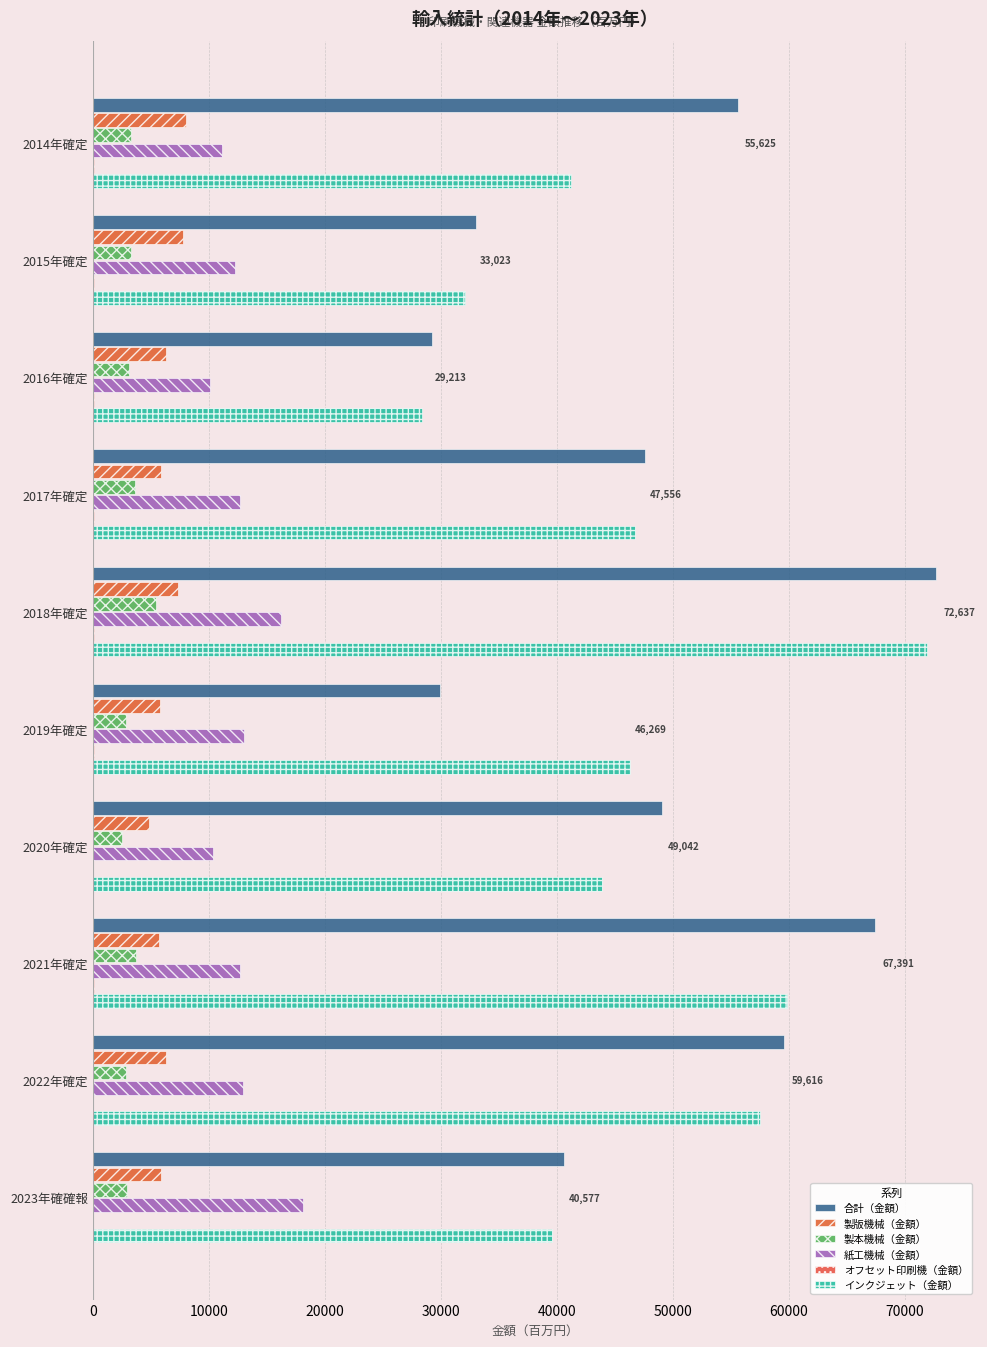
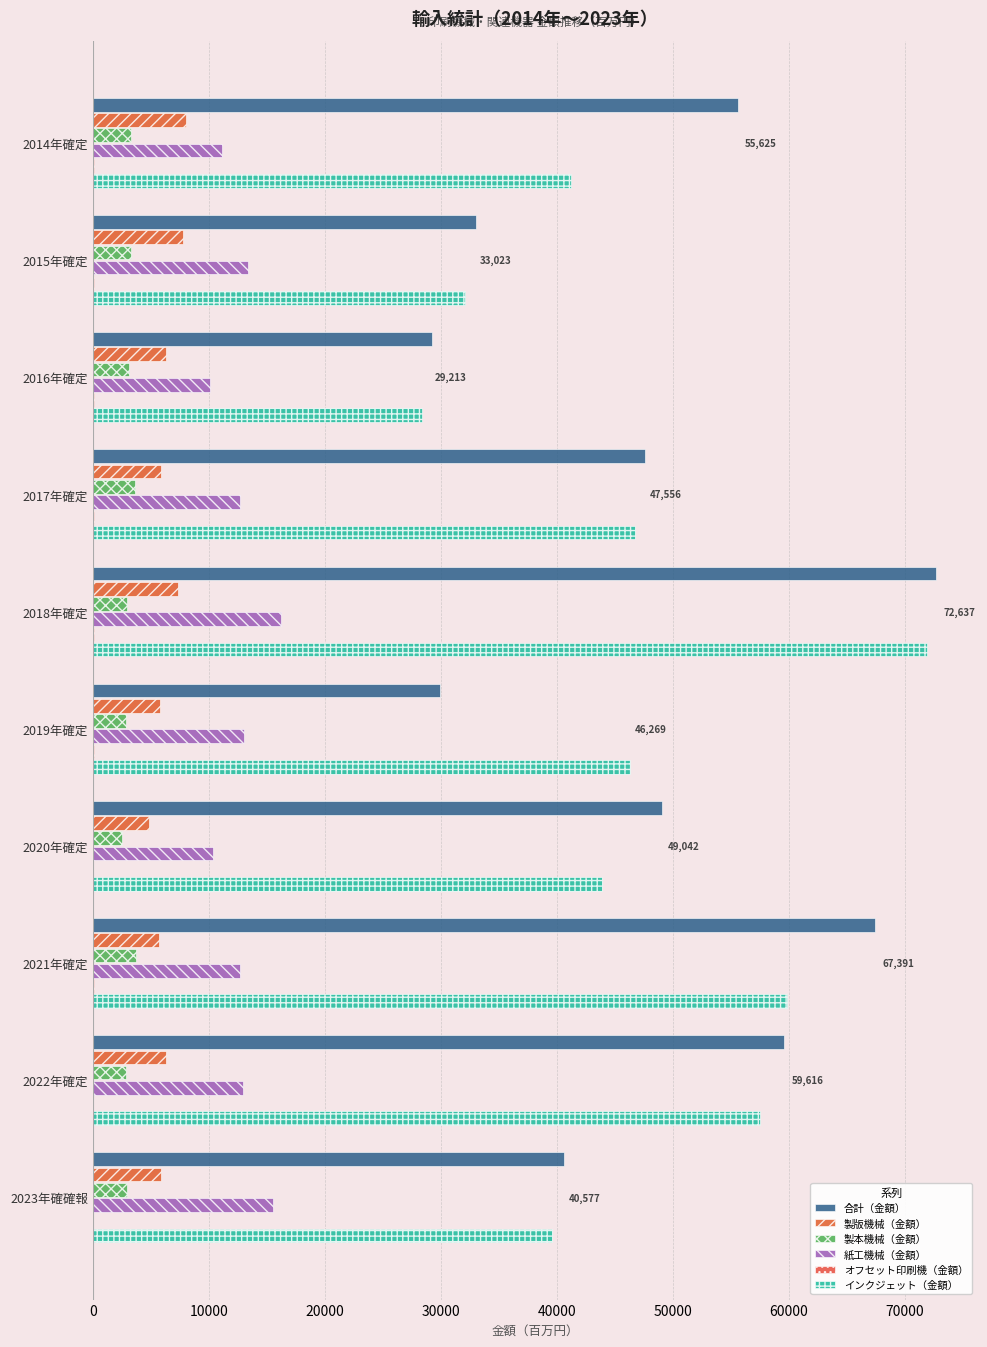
紙工機械（金額）, 2015年確定: 12300 -> 13400
製本機械（金額）, 2018年確定: 5400 -> 2900
紙工機械（金額）, 2023年確確報: 18100 -> 15500
